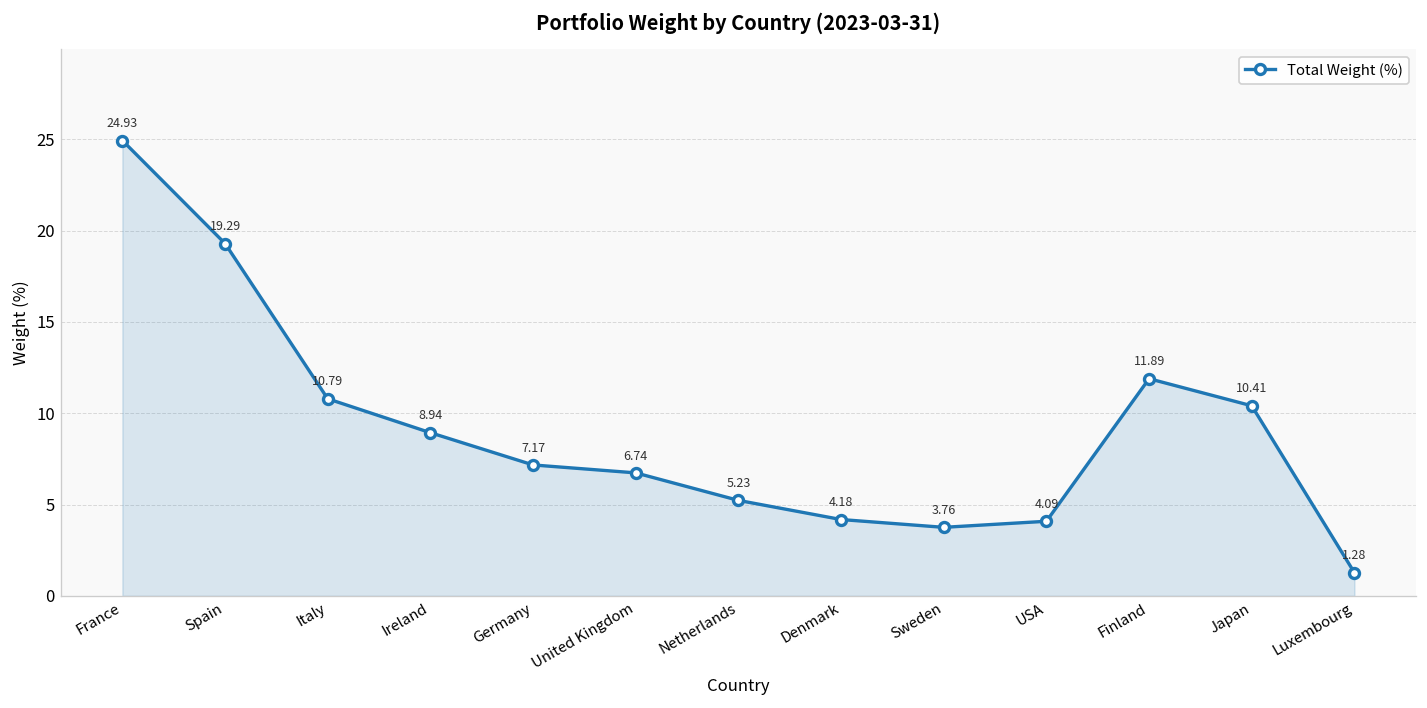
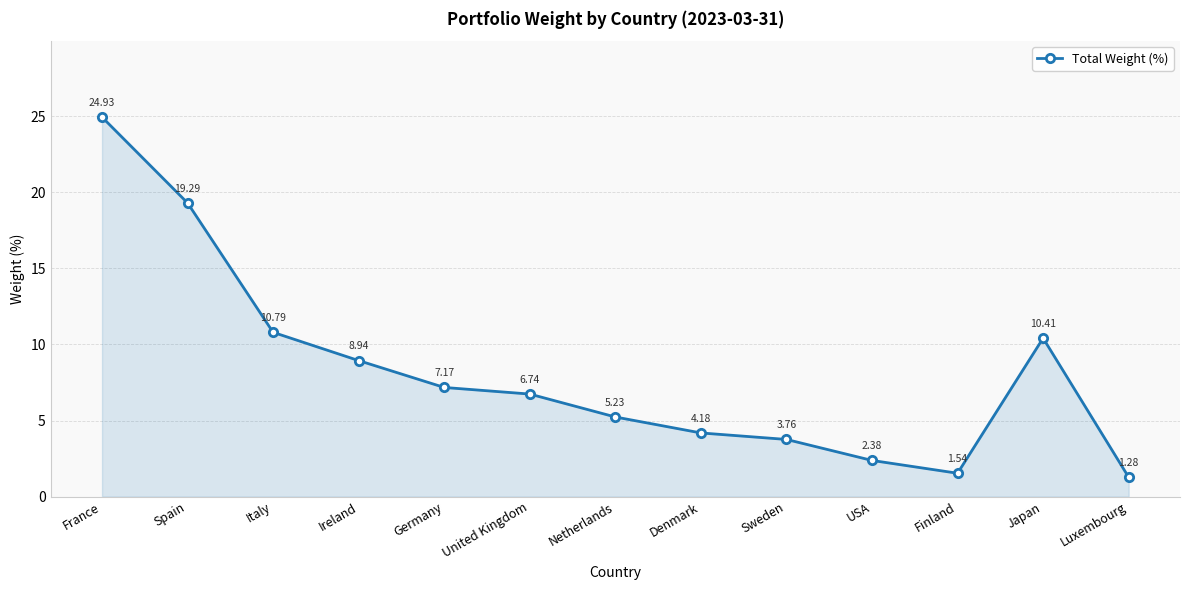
USA: 4.09 -> 2.38
Finland: 11.89 -> 1.54
